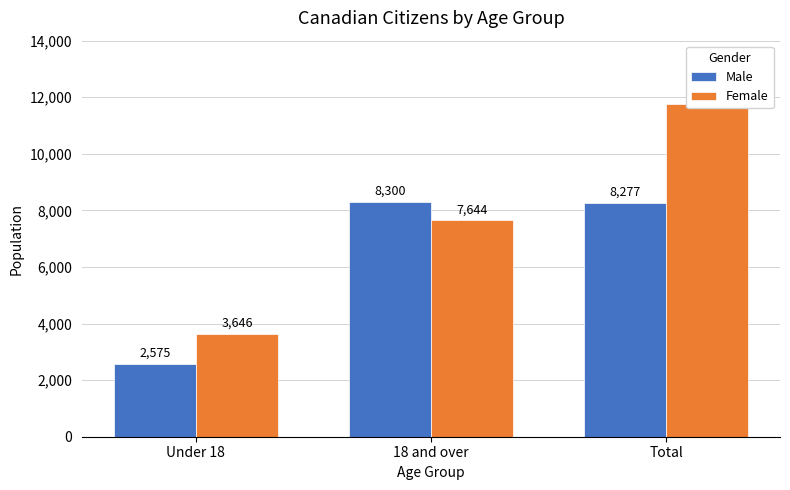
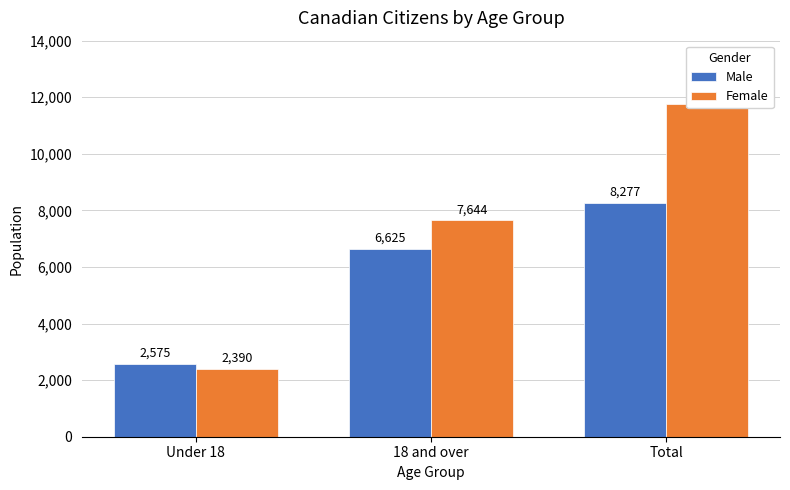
Female, Under 18: 3,646 -> 2,390
Male, 18 and over: 8,300 -> 6,625
